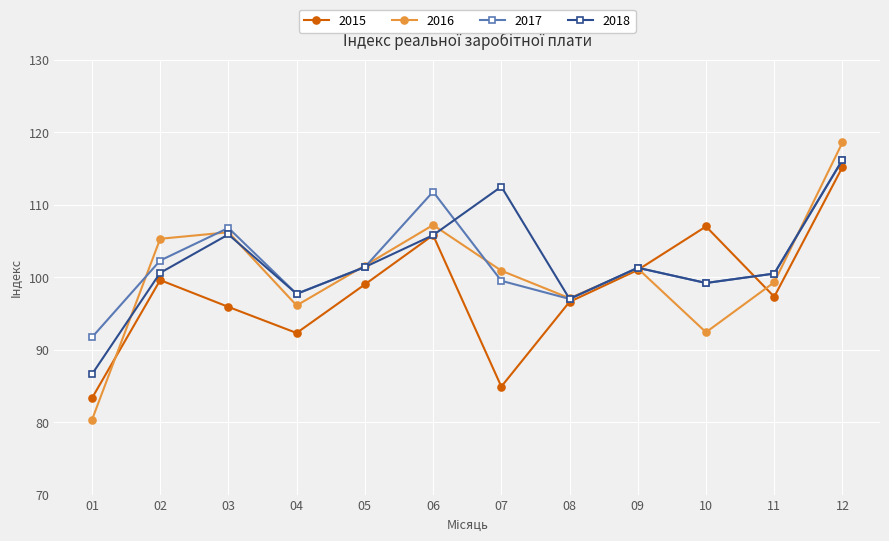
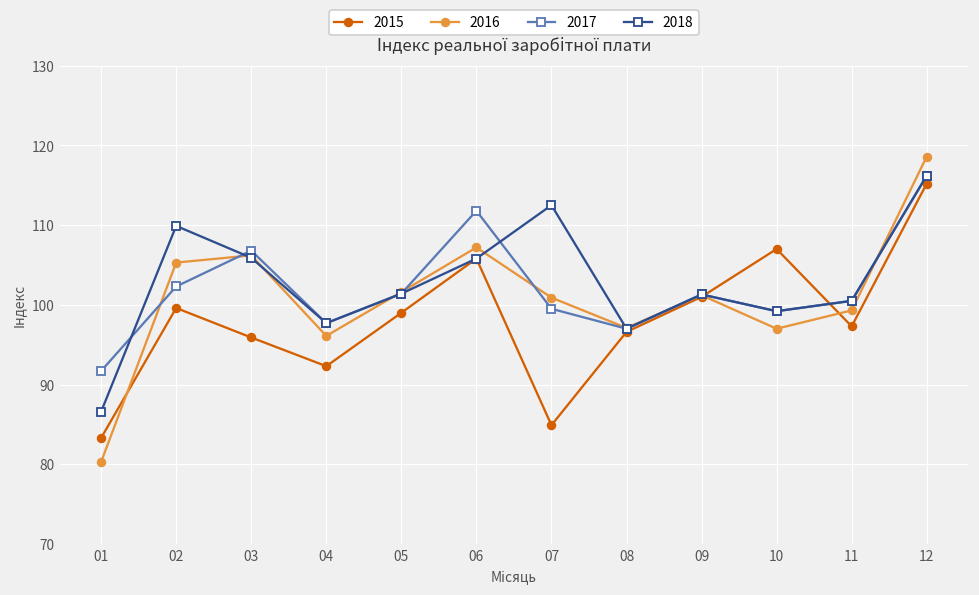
2018, 02: 101 -> 110
2016, 10: 92 -> 97
